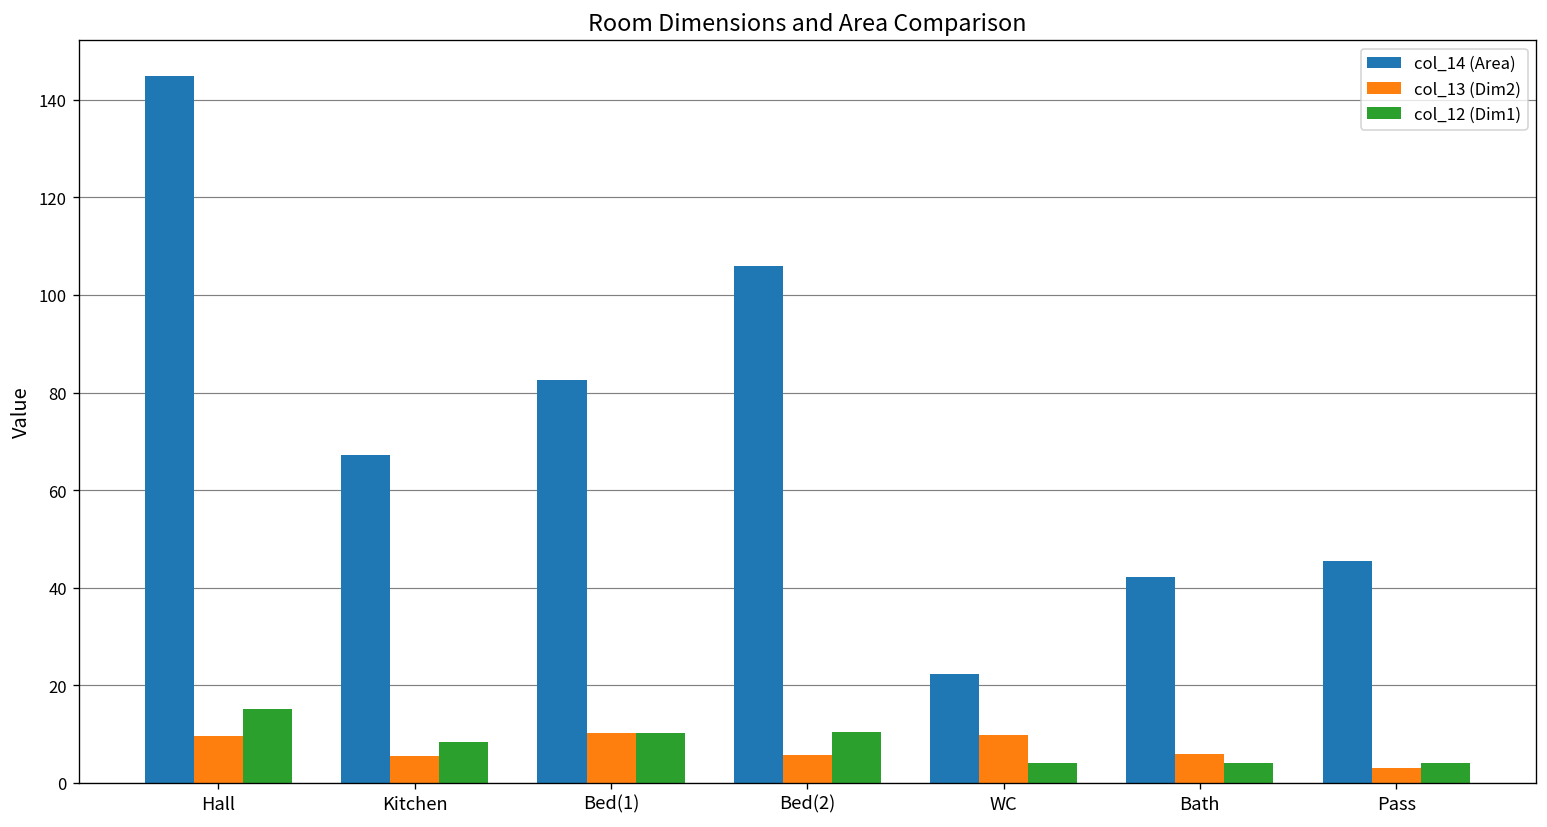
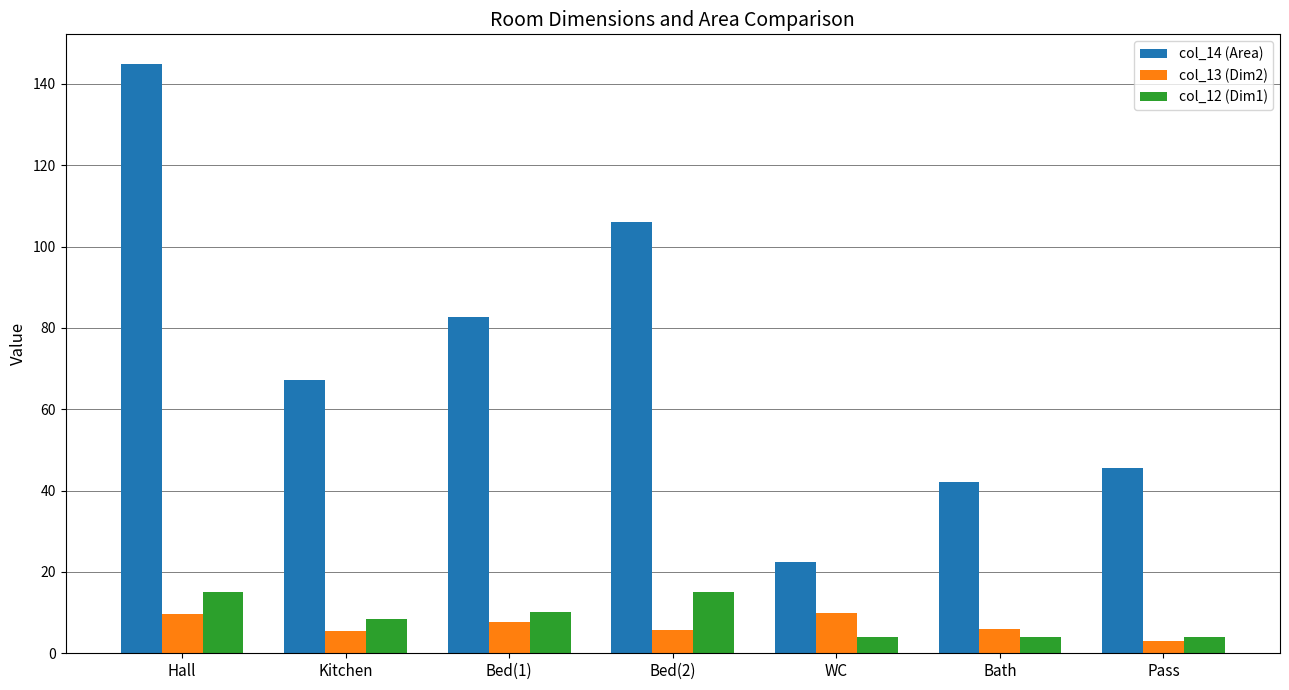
col_13 (Dim2), Bed(1): 10 -> 8
col_12 (Dim1), Bed(2): 10 -> 15
